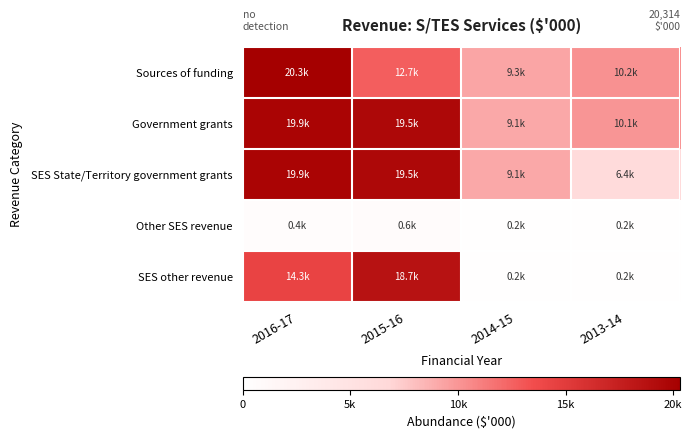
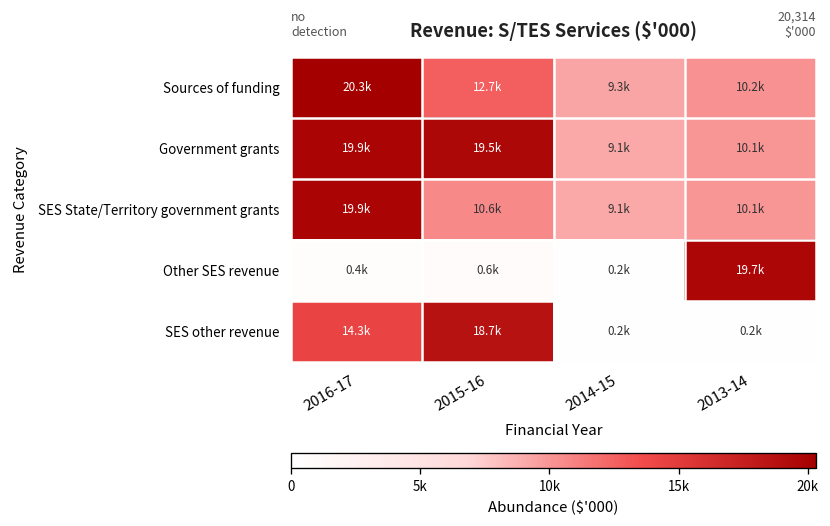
SES State/Territory government grants, 2015-16: 19.5k -> 10.6k
SES State/Territory government grants, 2013-14: 6.4k -> 10.1k
Other SES revenue, 2013-14: 0.2k -> 19.7k
